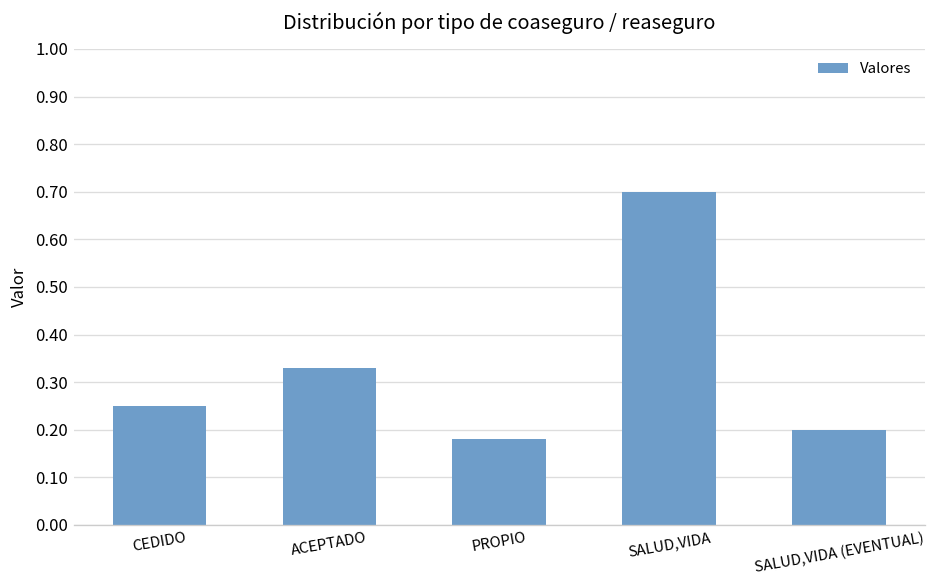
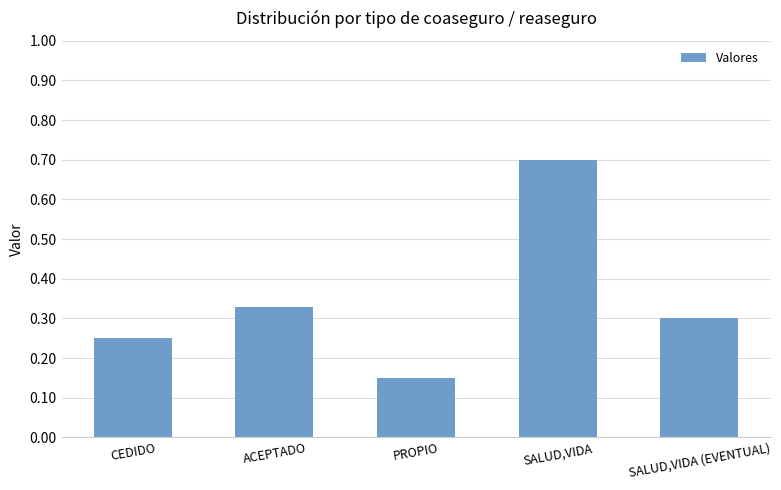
PROPIO: 0.18 -> 0.15
SALUD,VIDA (EVENTUAL): 0.2 -> 0.3
